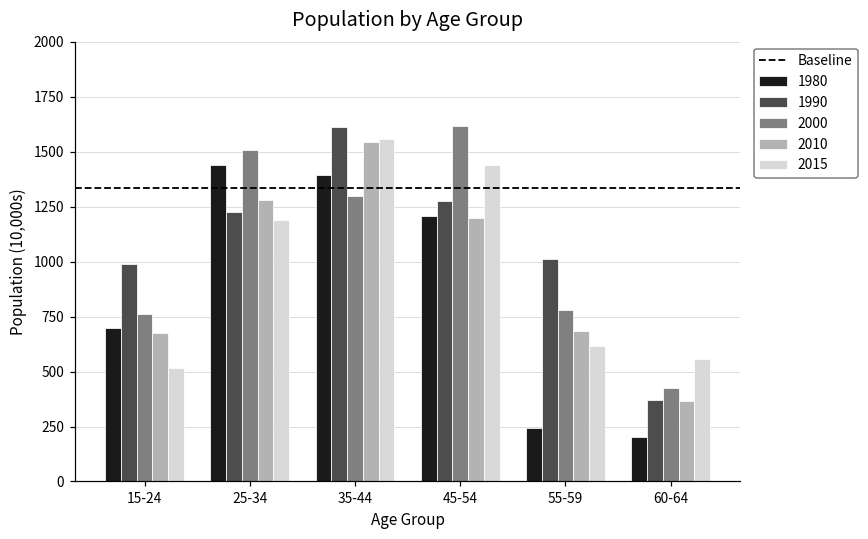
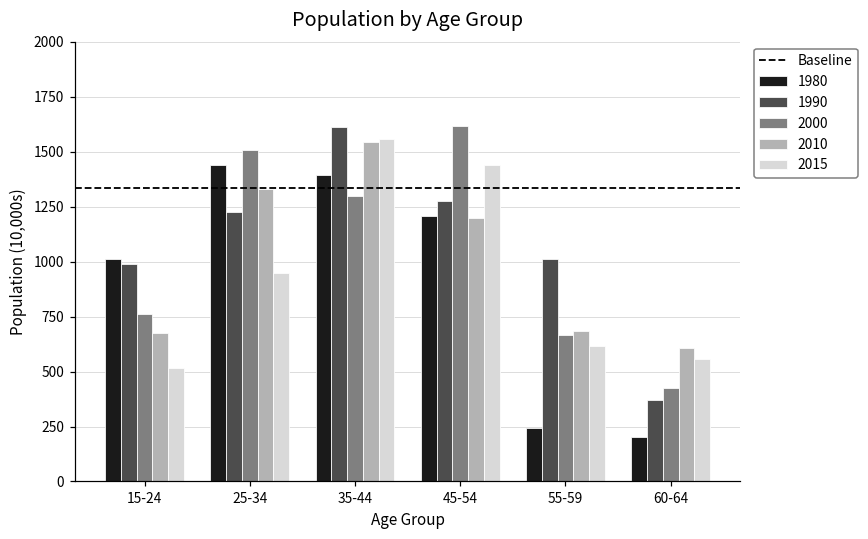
1980, 15-24: 700 -> 1010
2010, 25-34: 1280 -> 1330
2015, 25-34: 1190 -> 950
2000, 55-59: 780 -> 670
2010, 60-64: 370 -> 610
